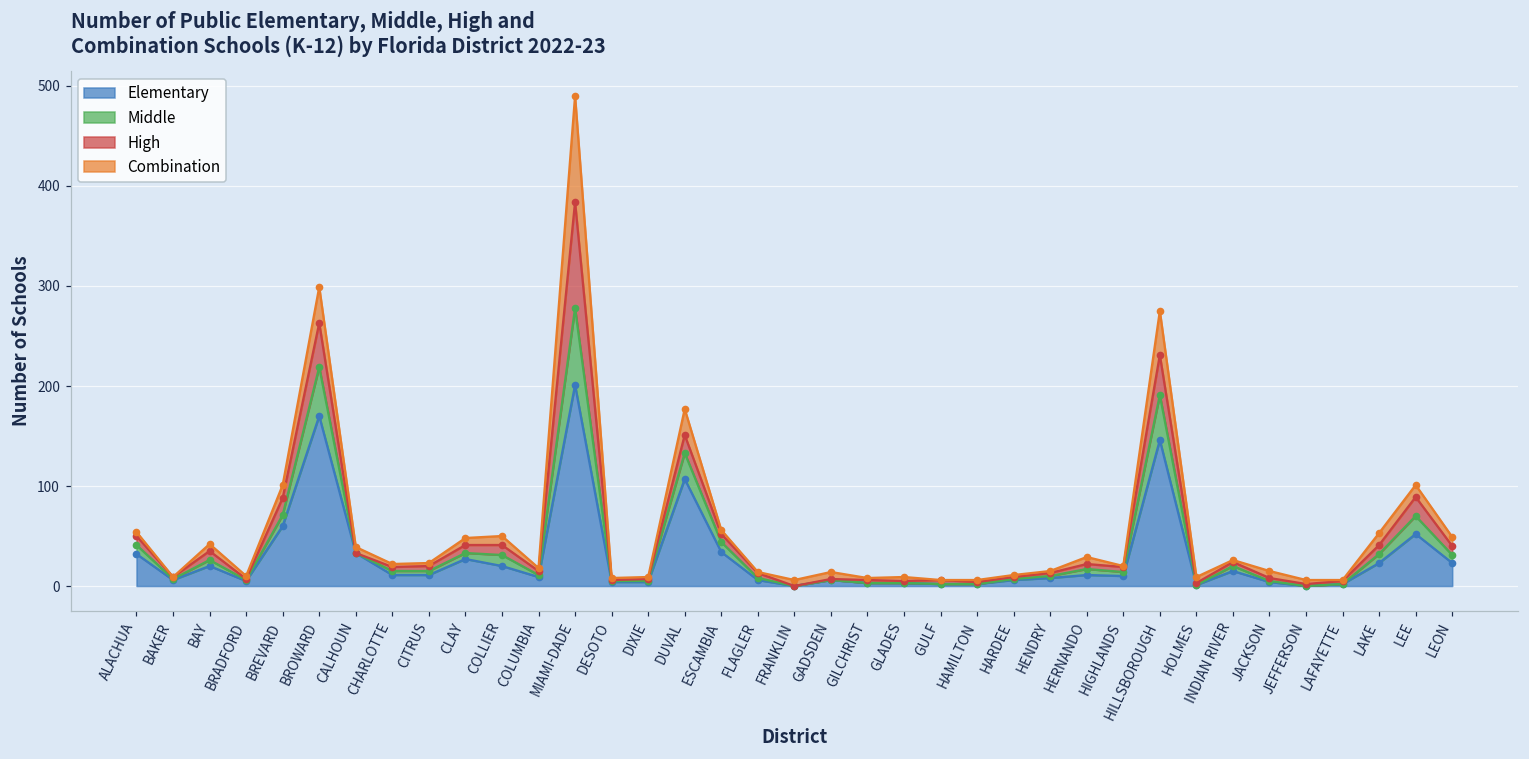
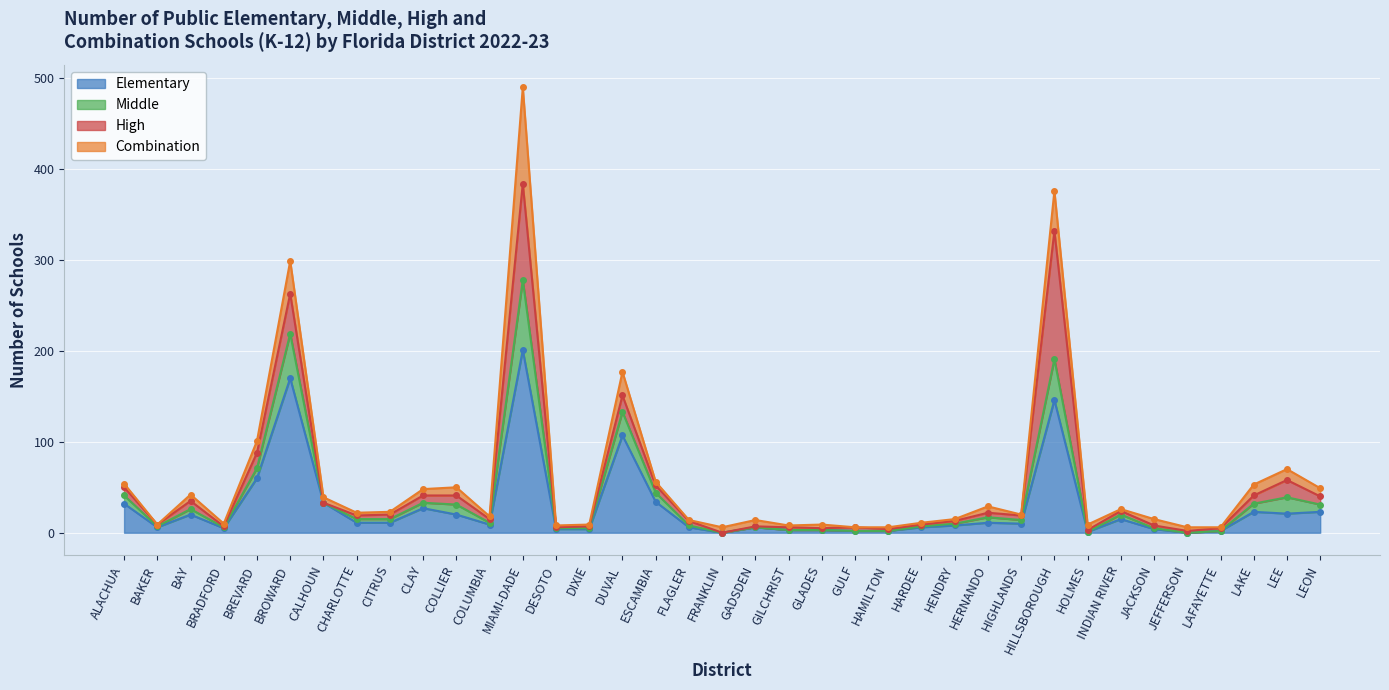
High, HILLSBOROUGH: 40 -> 140
Elementary, LEE: 50 -> 20
